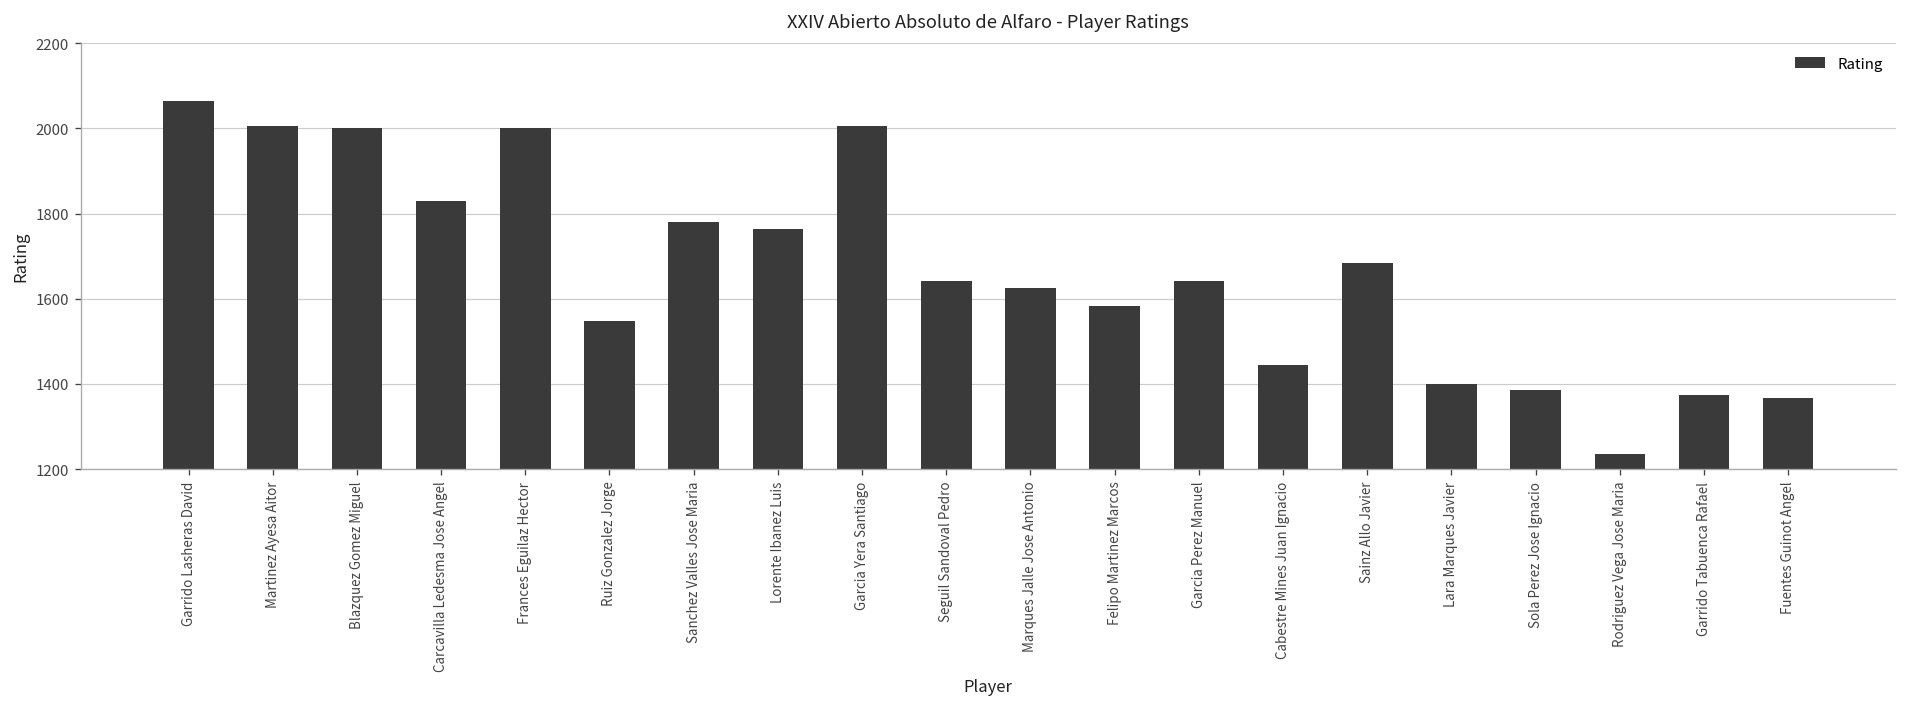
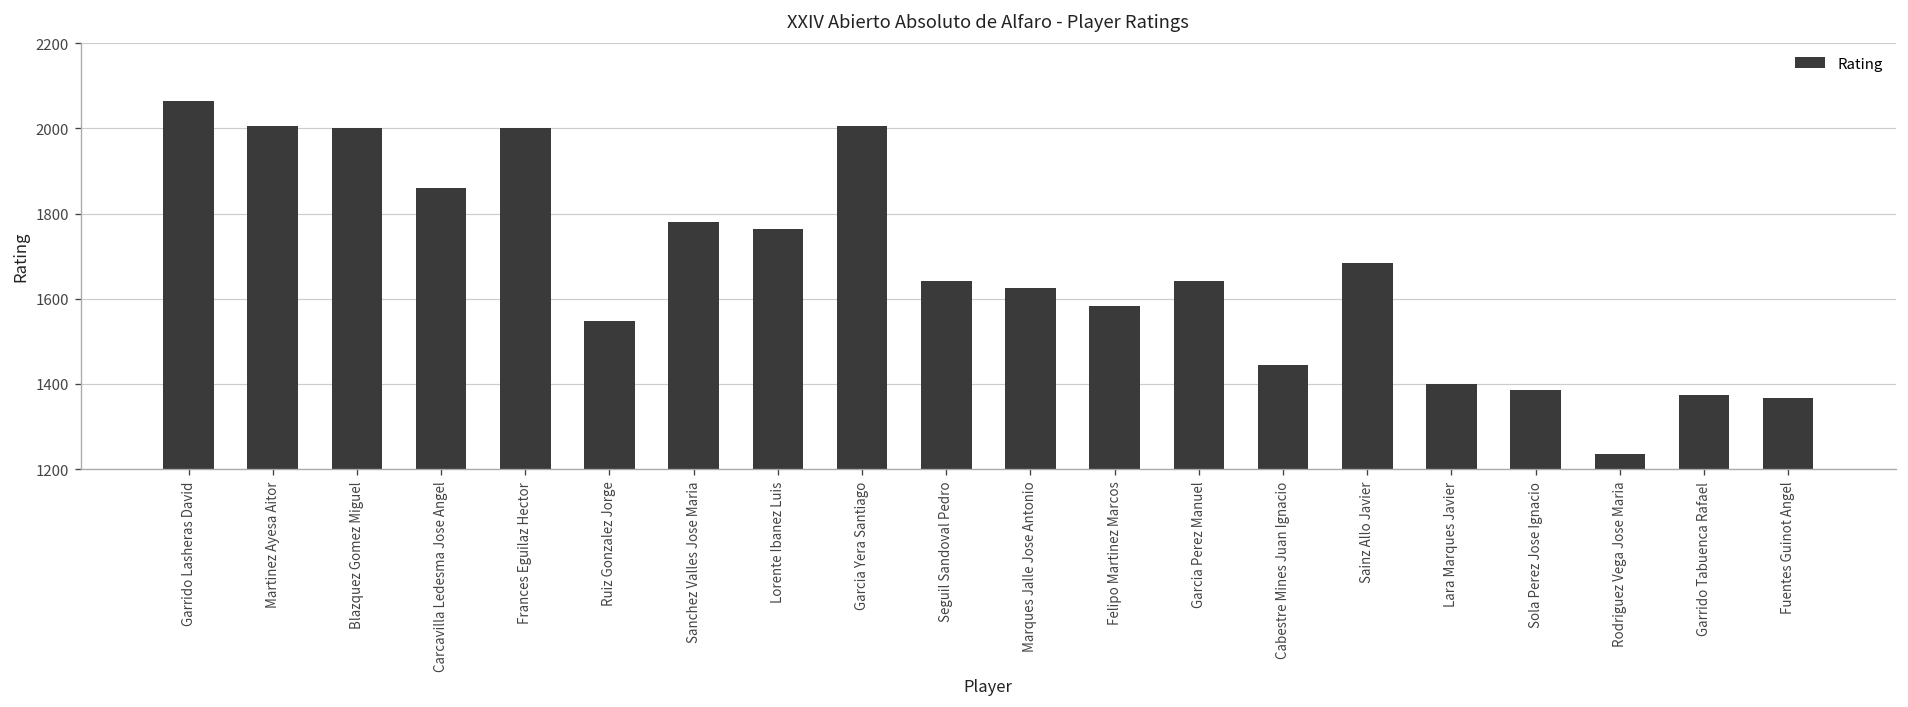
Carcavilla Ledesma Jose Angel: 1830 -> 1860
